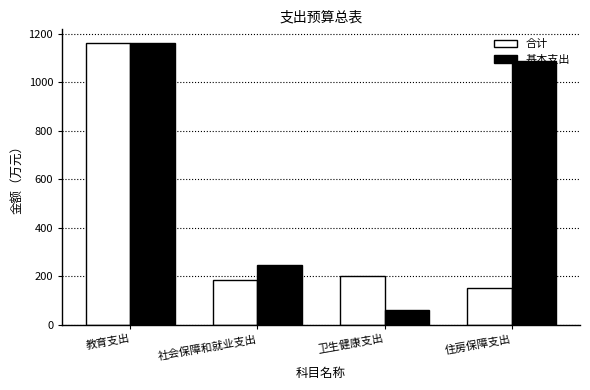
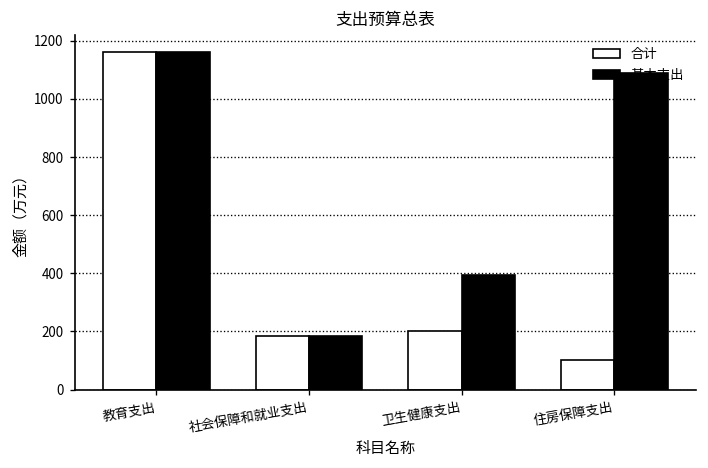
基本支出, 社会保障和就业支出: 240 -> 180
基本支出, 卫生健康支出: 60 -> 400
合计, 住房保障支出: 150 -> 100
